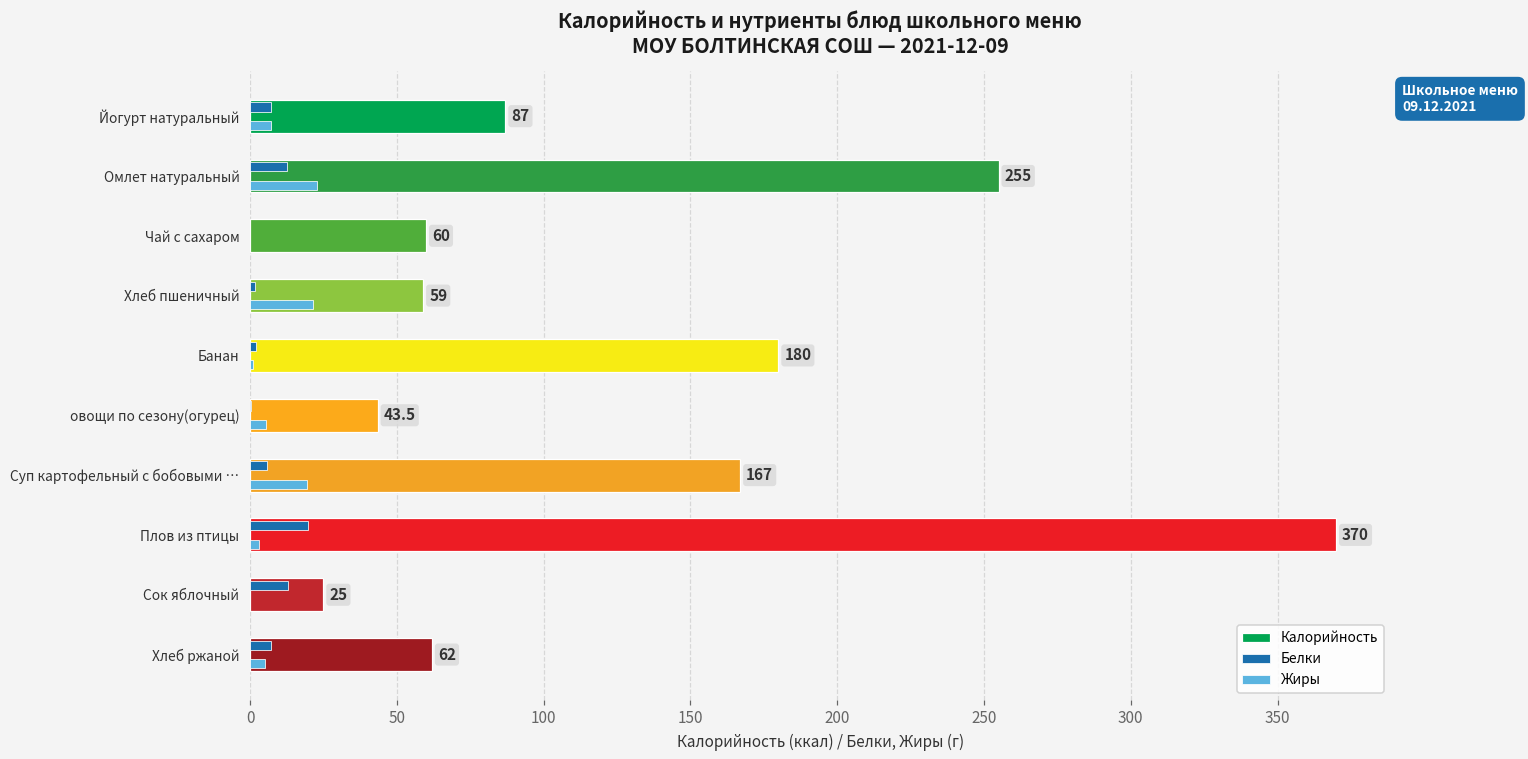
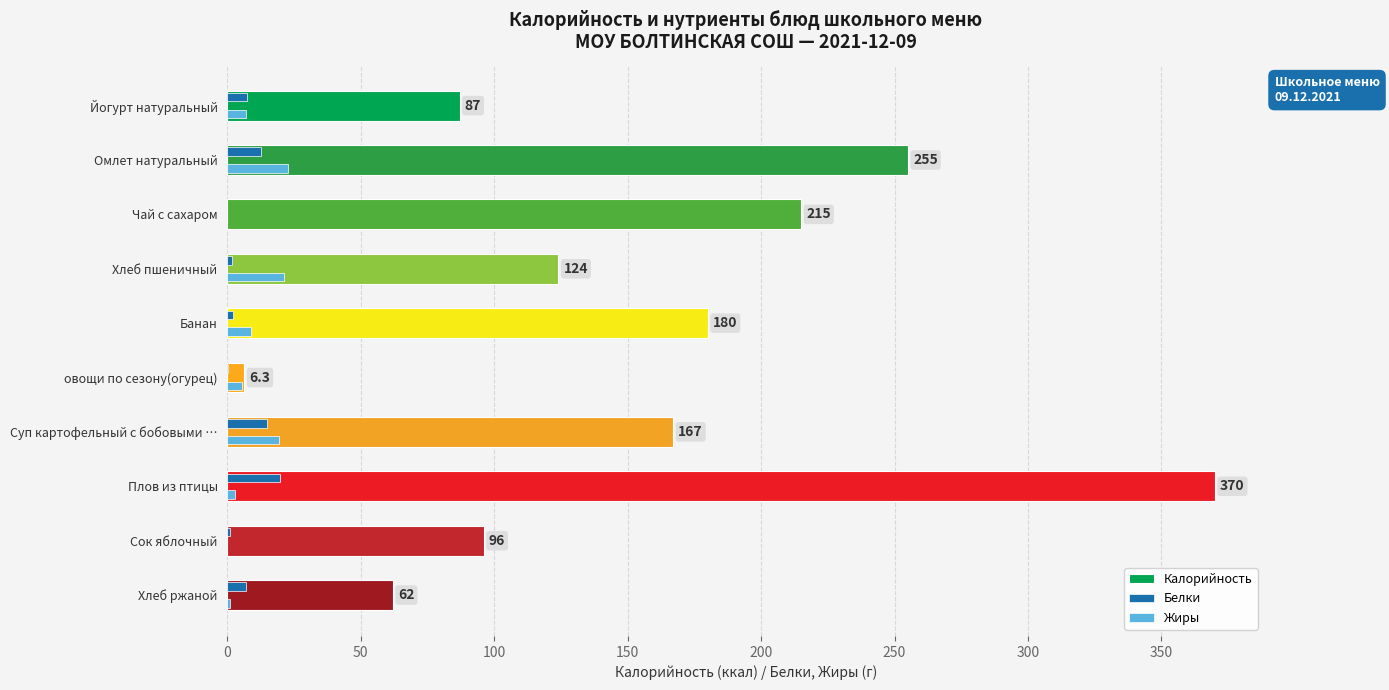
Калорийность, Чай с сахаром: 60 -> 215
Калорийность, Хлеб пшеничный: 59 -> 124
Жиры, Банан: 1 -> 9
Калорийность, овощи по сезону(огурец): 43.5 -> 6.3
Белки, Суп картофельный с бобовыми …: 6 -> 15
Белки, Сок яблочный: 13 -> 1
Калорийность, Сок яблочный: 25 -> 96
Жиры, Хлеб ржаной: 5 -> 1
